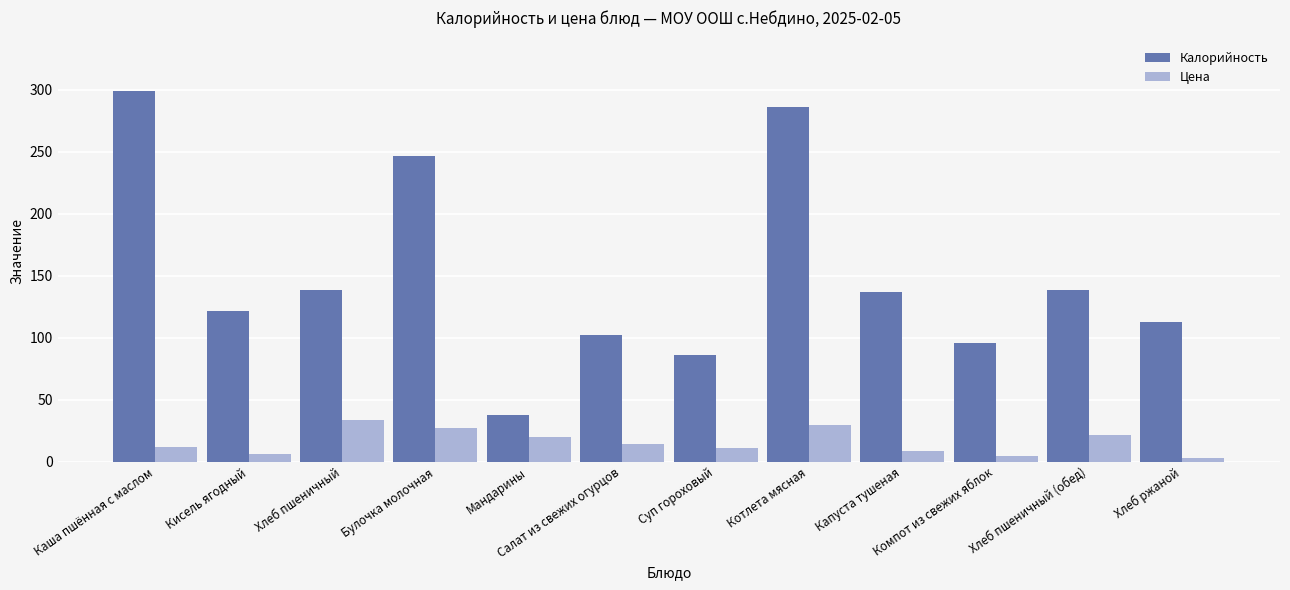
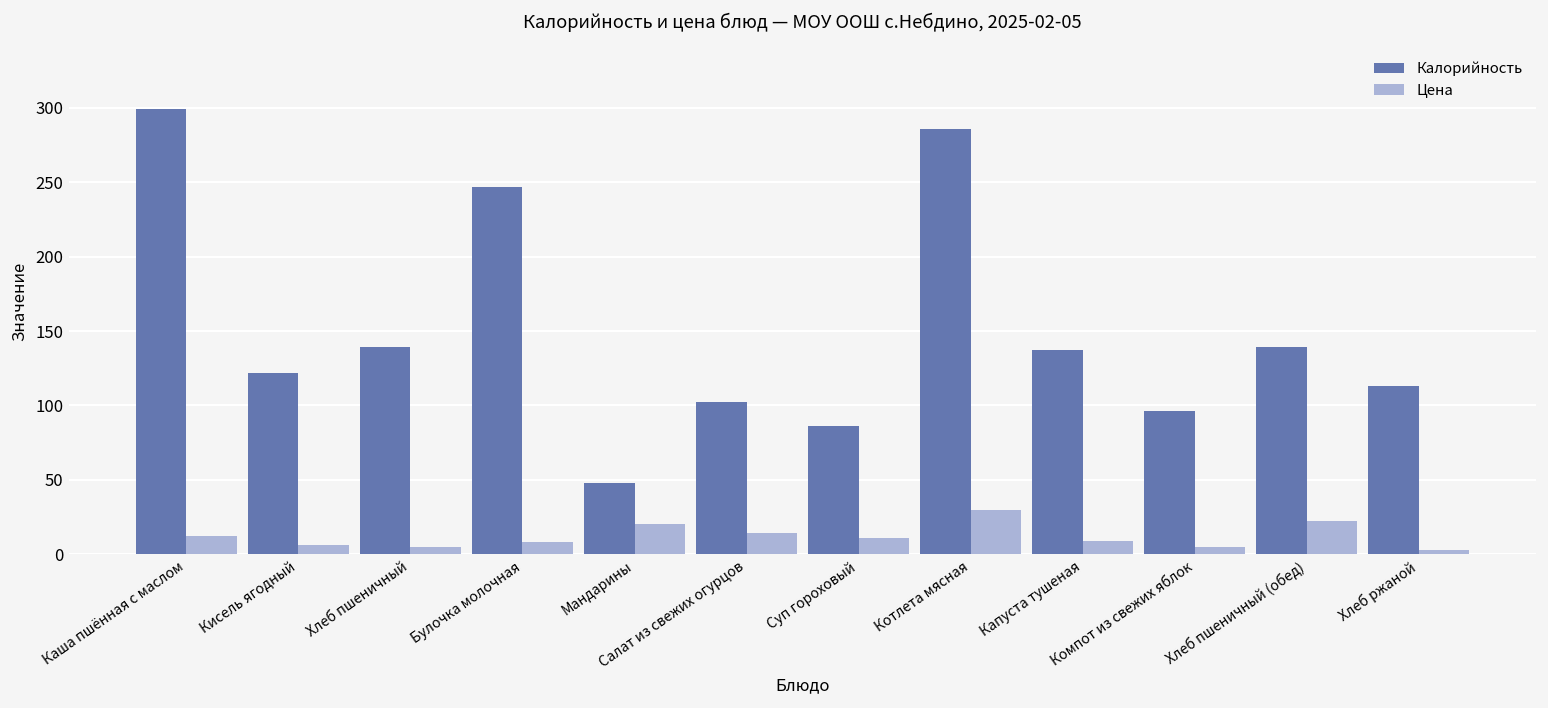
Цена, Хлеб пшеничный: 34 -> 5
Цена, Булочка молочная: 27 -> 8
Калорийность, Мандарины: 38 -> 48
